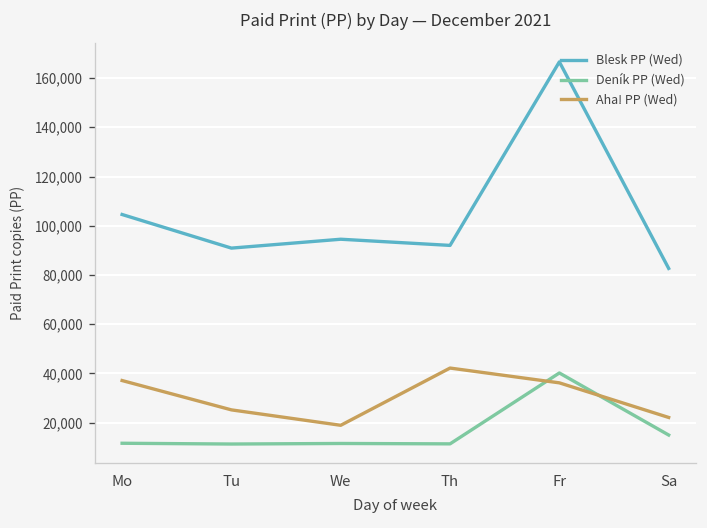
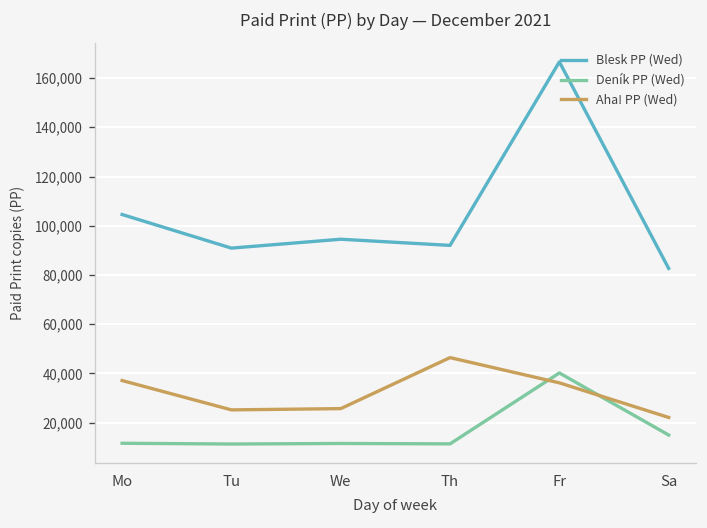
Aha! PP (Wed), We: 19,000 -> 26,000
Aha! PP (Wed), Th: 42,000 -> 46,000
